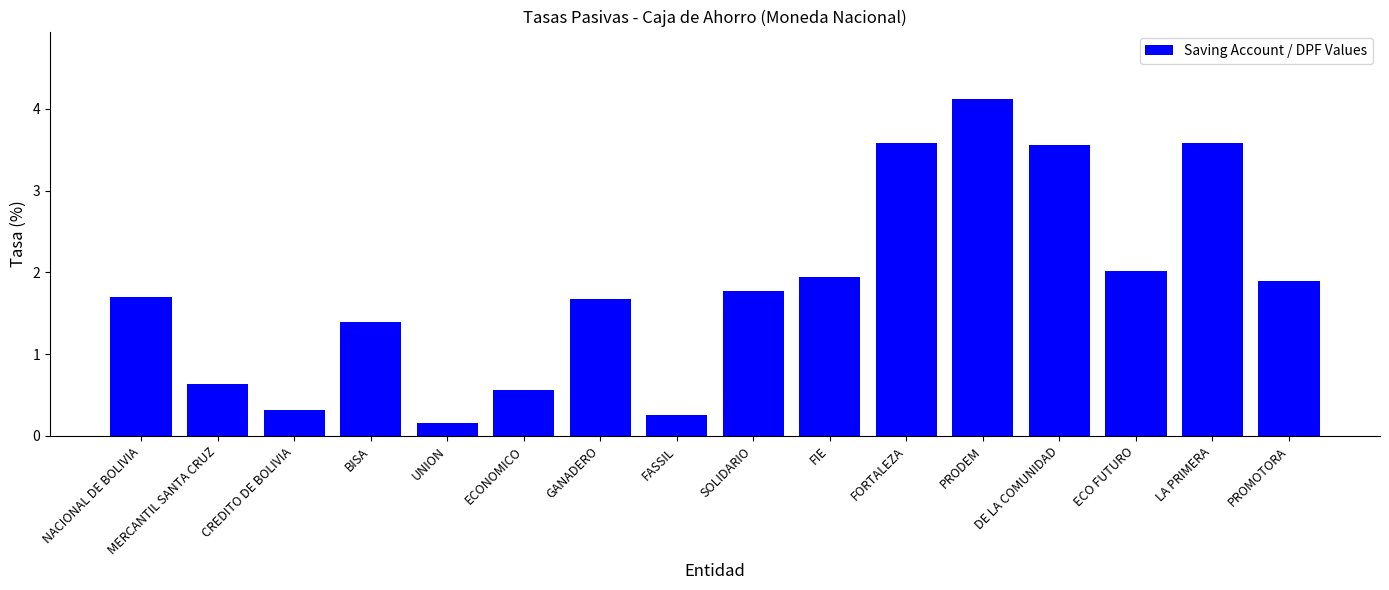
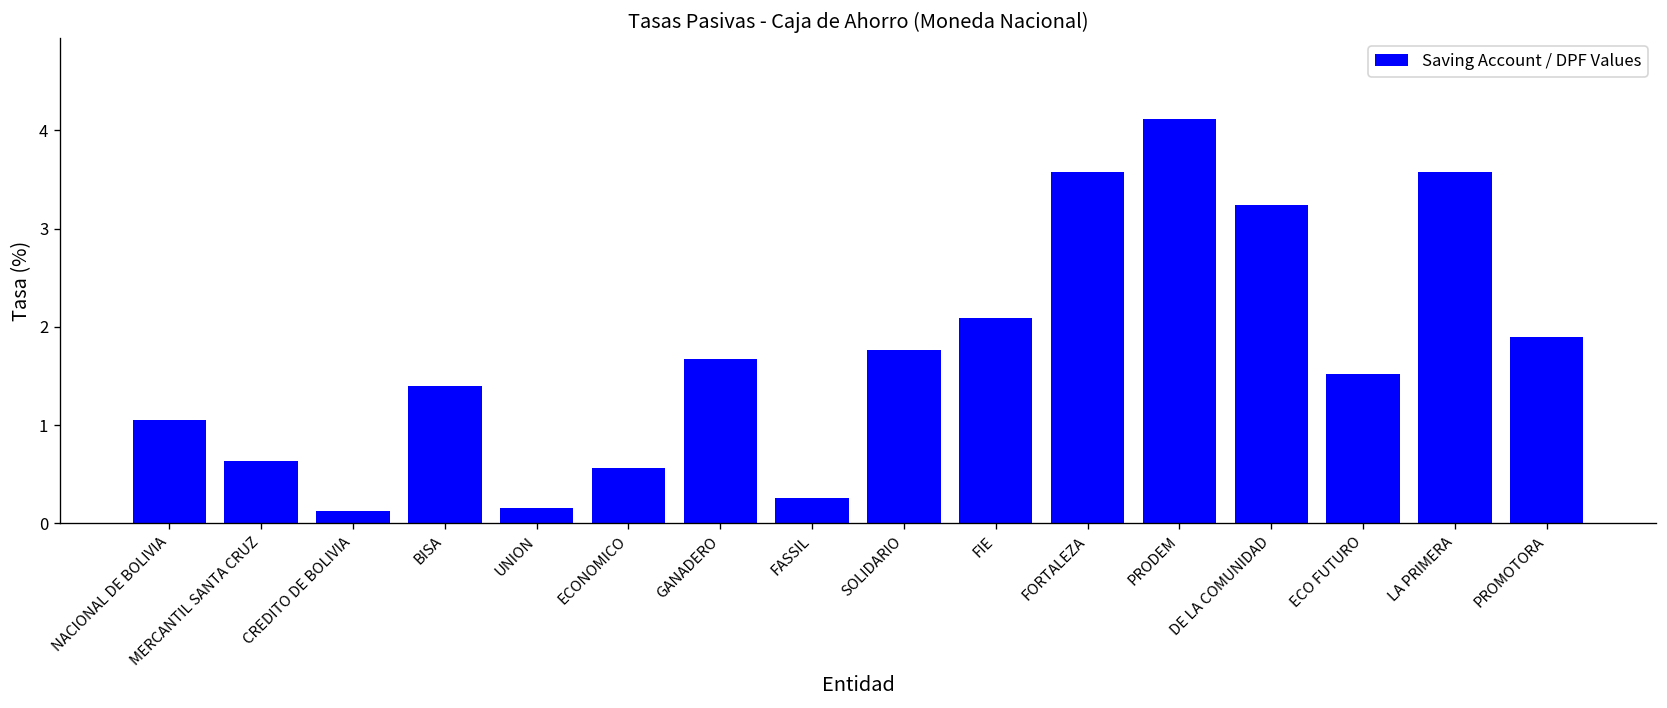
NACIONAL DE BOLIVIA: 1.7 -> 1.0
CREDITO DE BOLIVIA: 0.3 -> 0.1
FIE: 1.9 -> 2.1
DE LA COMUNIDAD: 3.6 -> 3.2
ECO FUTURO: 2.0 -> 1.5
